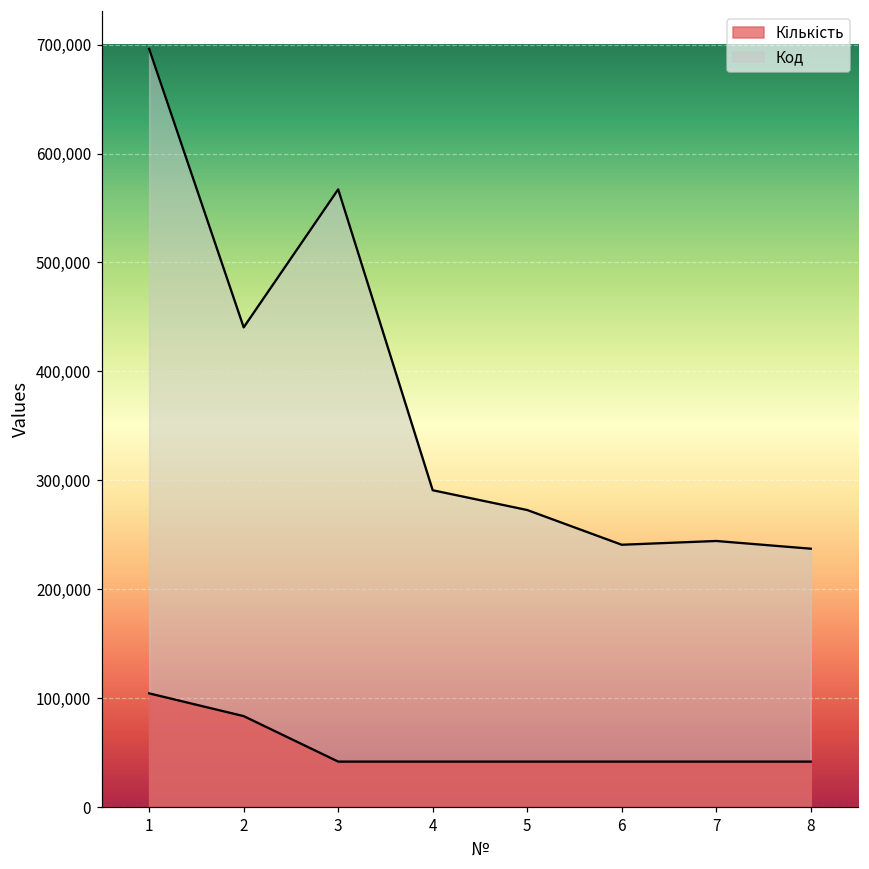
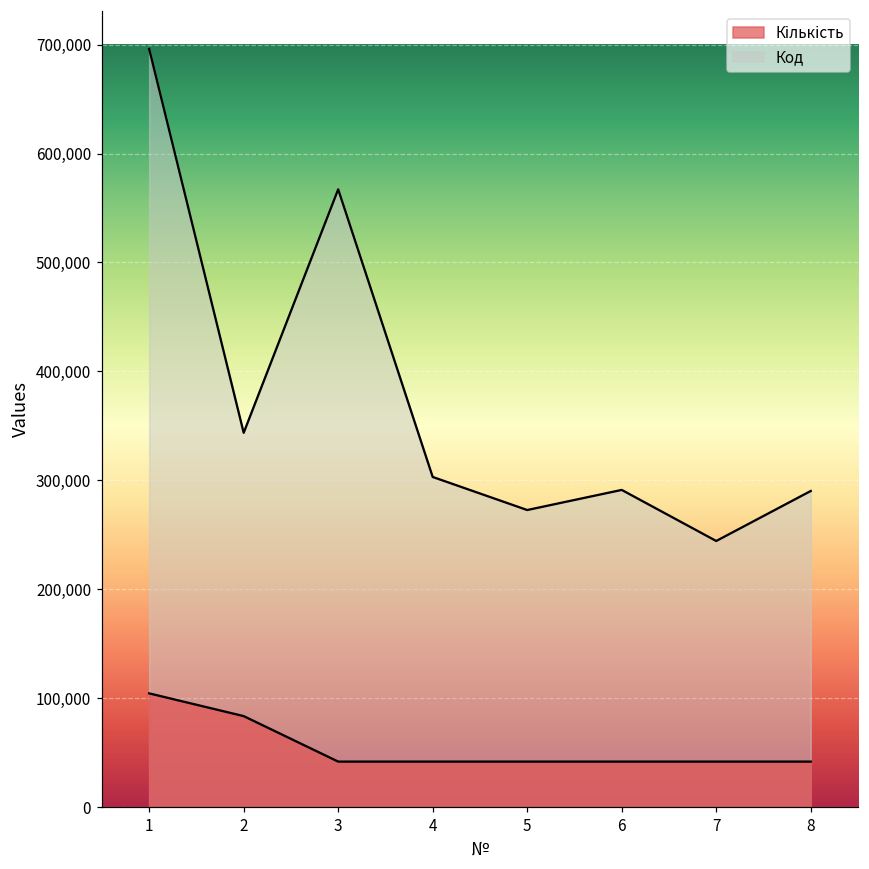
Код, 2: 440,000 -> 340,000
Код, 4: 290,000 -> 300,000
Код, 6: 240,000 -> 290,000
Код, 8: 240,000 -> 290,000
